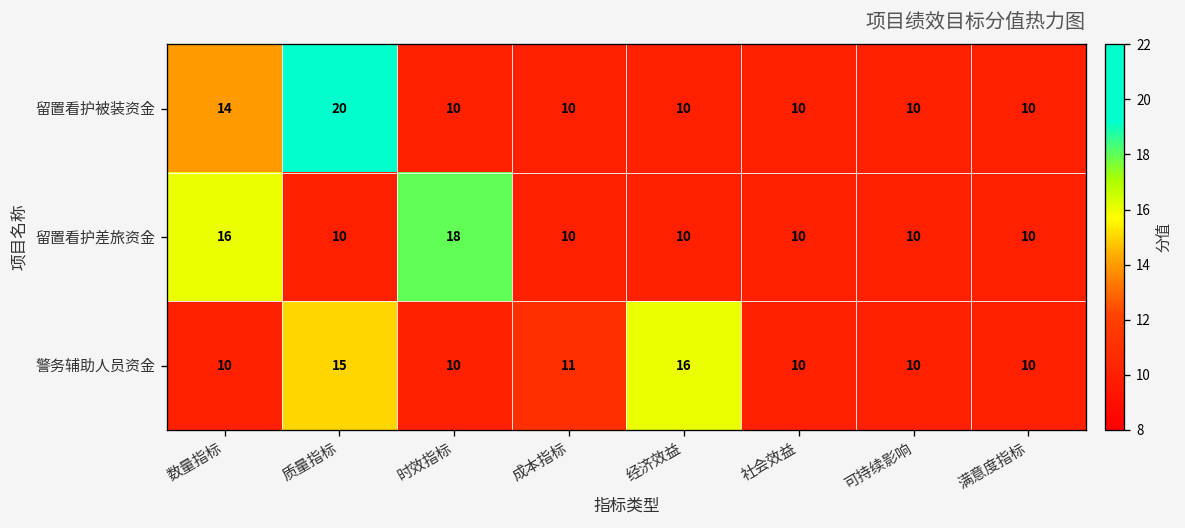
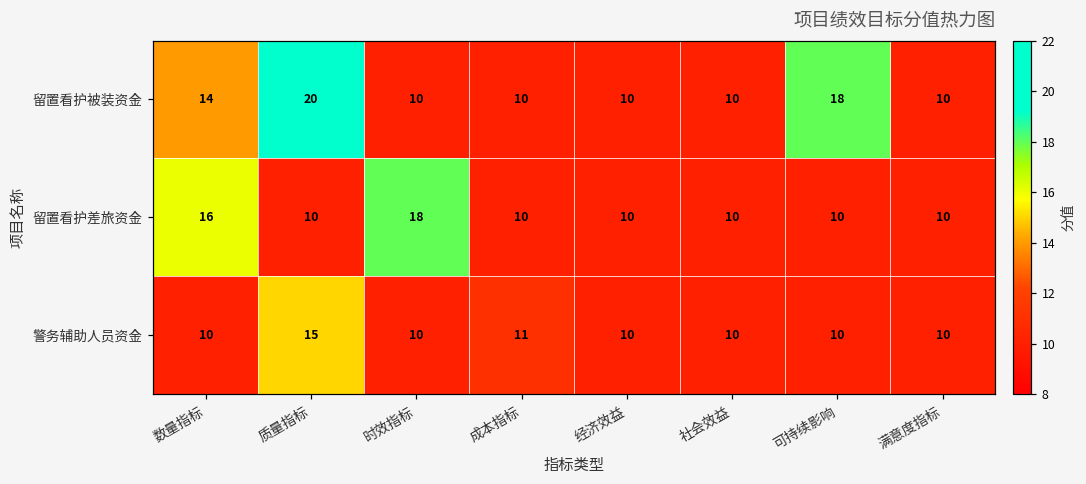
留置看护被装资金, 可持续影响: 10 -> 18
警务辅助人员资金, 经济效益: 16 -> 10
